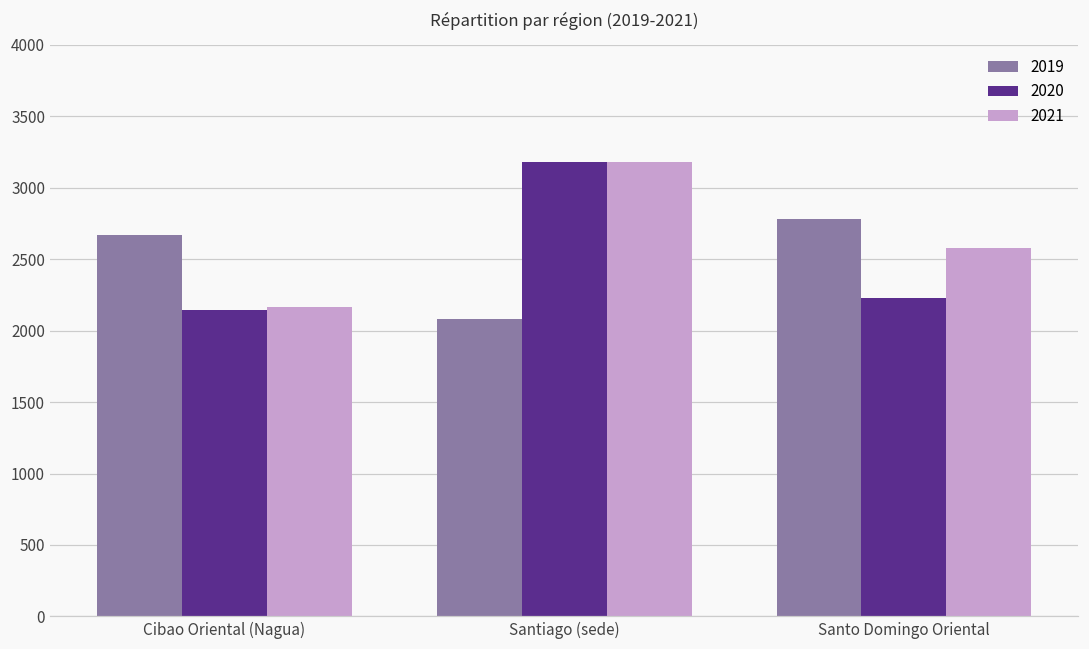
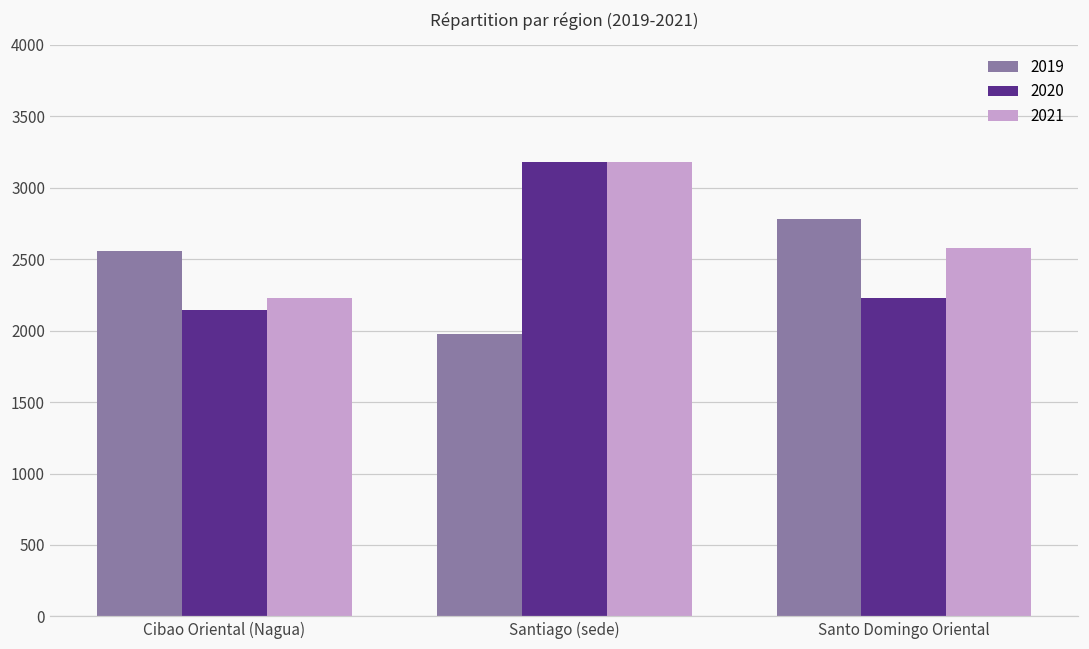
2019, Cibao Oriental (Nagua): 2670 -> 2560
2021, Cibao Oriental (Nagua): 2160 -> 2230
2019, Santiago (sede): 2080 -> 1980
